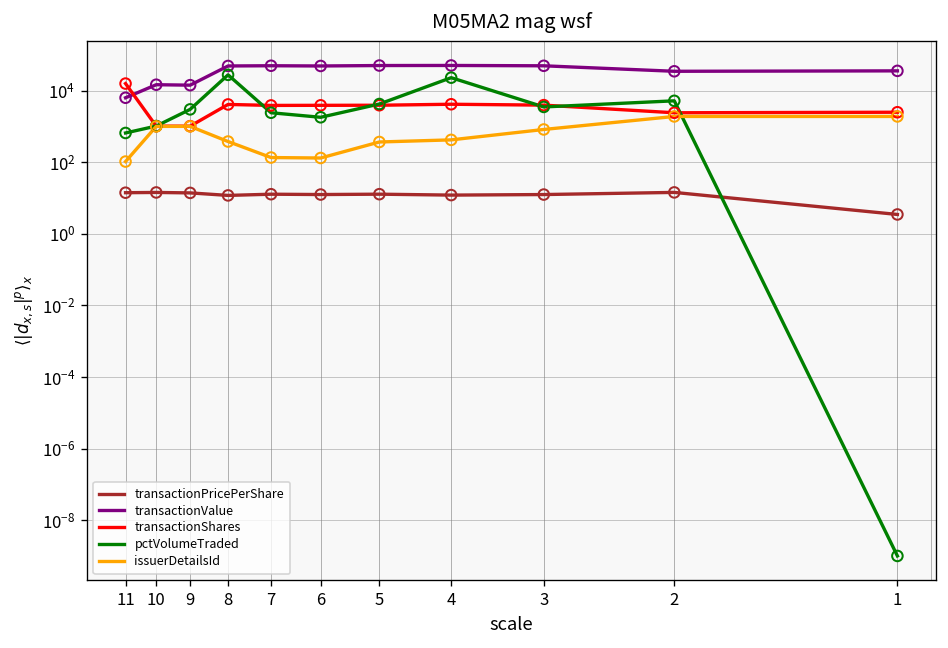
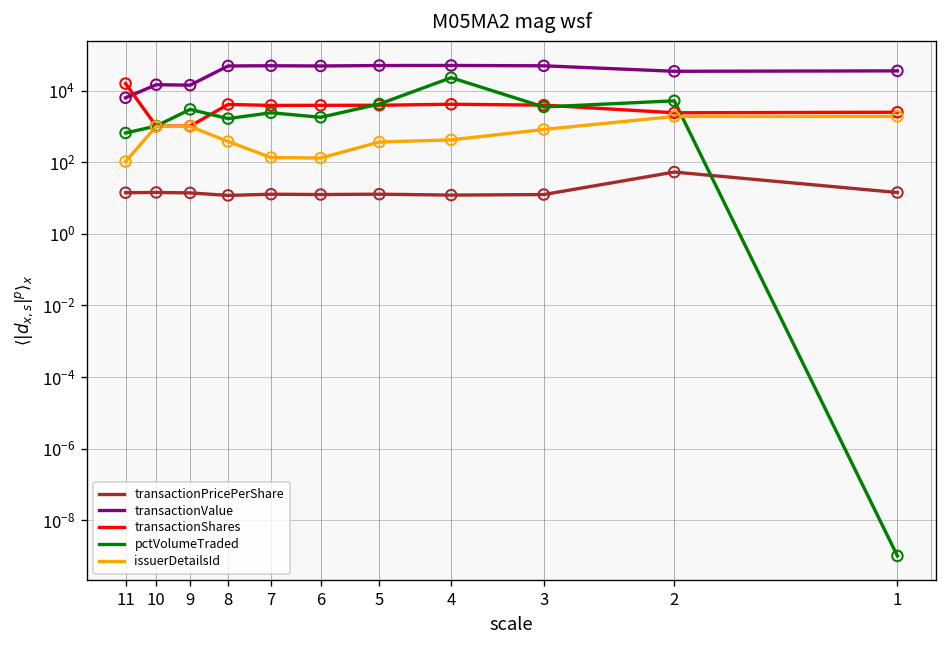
pctVolumeTraded, 8: 30000 -> 2000
transactionPricePerShare, 2: 10 -> 50
transactionPricePerShare, 1: 3 -> 10
